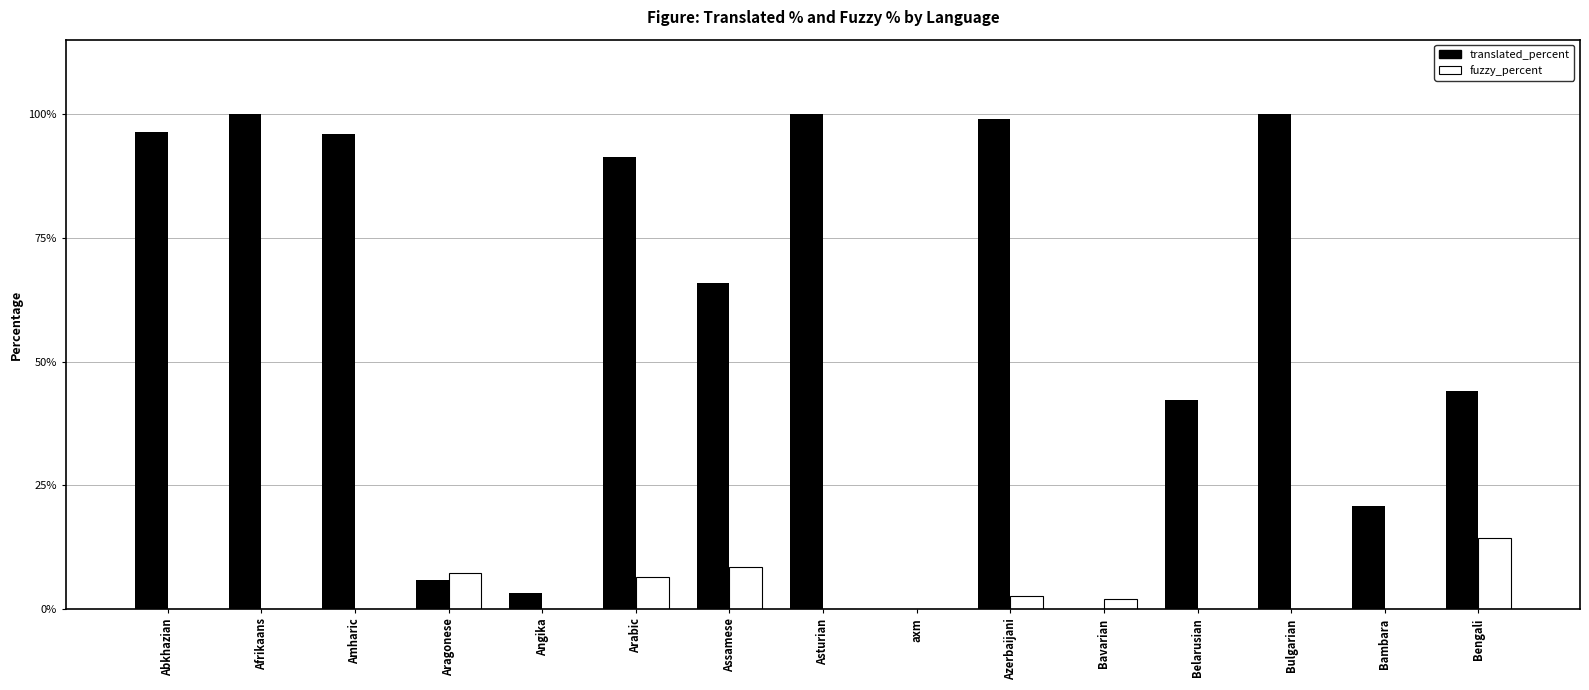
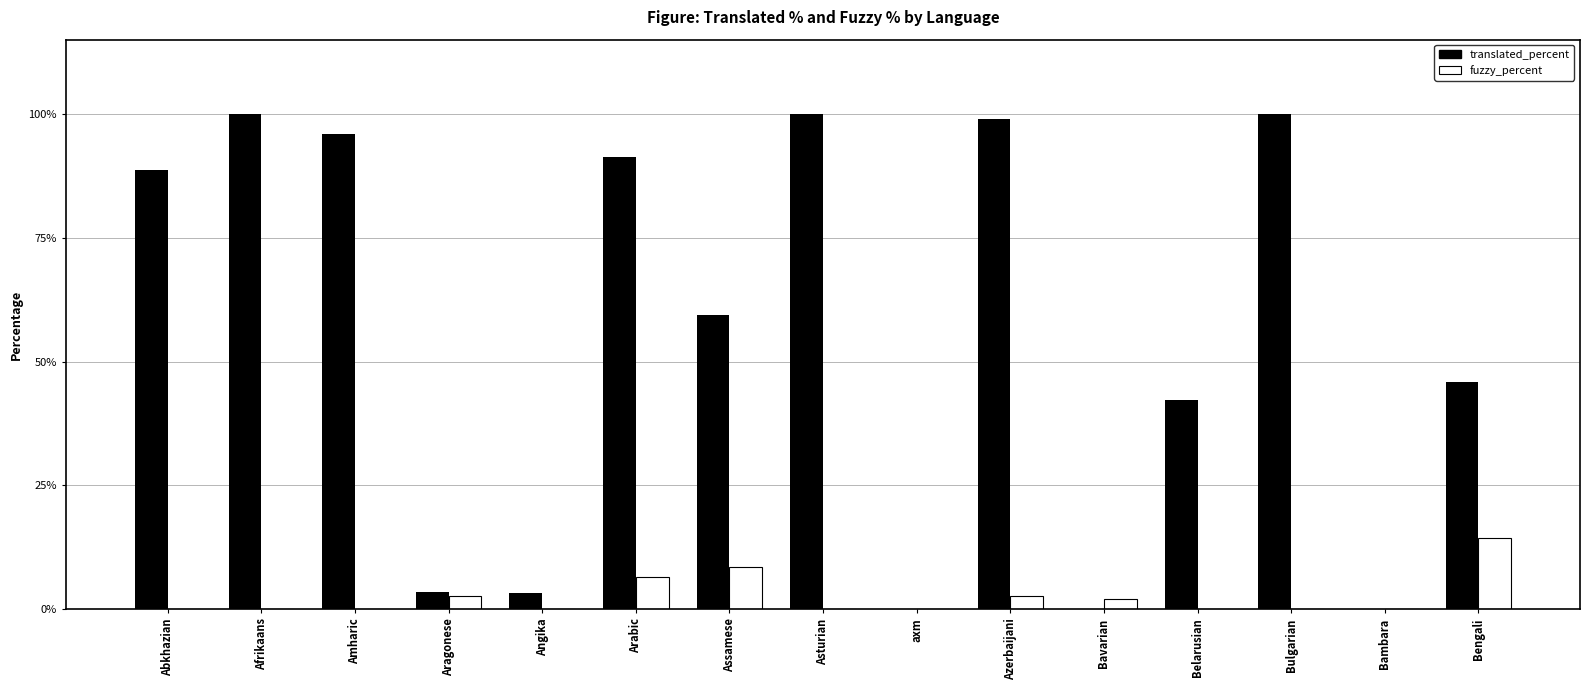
translated_percent, Abkhazian: 96% -> 89%
translated_percent, Aragonese: 6% -> 3%
fuzzy_percent, Aragonese: 7% -> 3%
translated_percent, Assamese: 66% -> 59%
translated_percent, Bambara: 21% -> 0%
translated_percent, Bengali: 44% -> 46%
